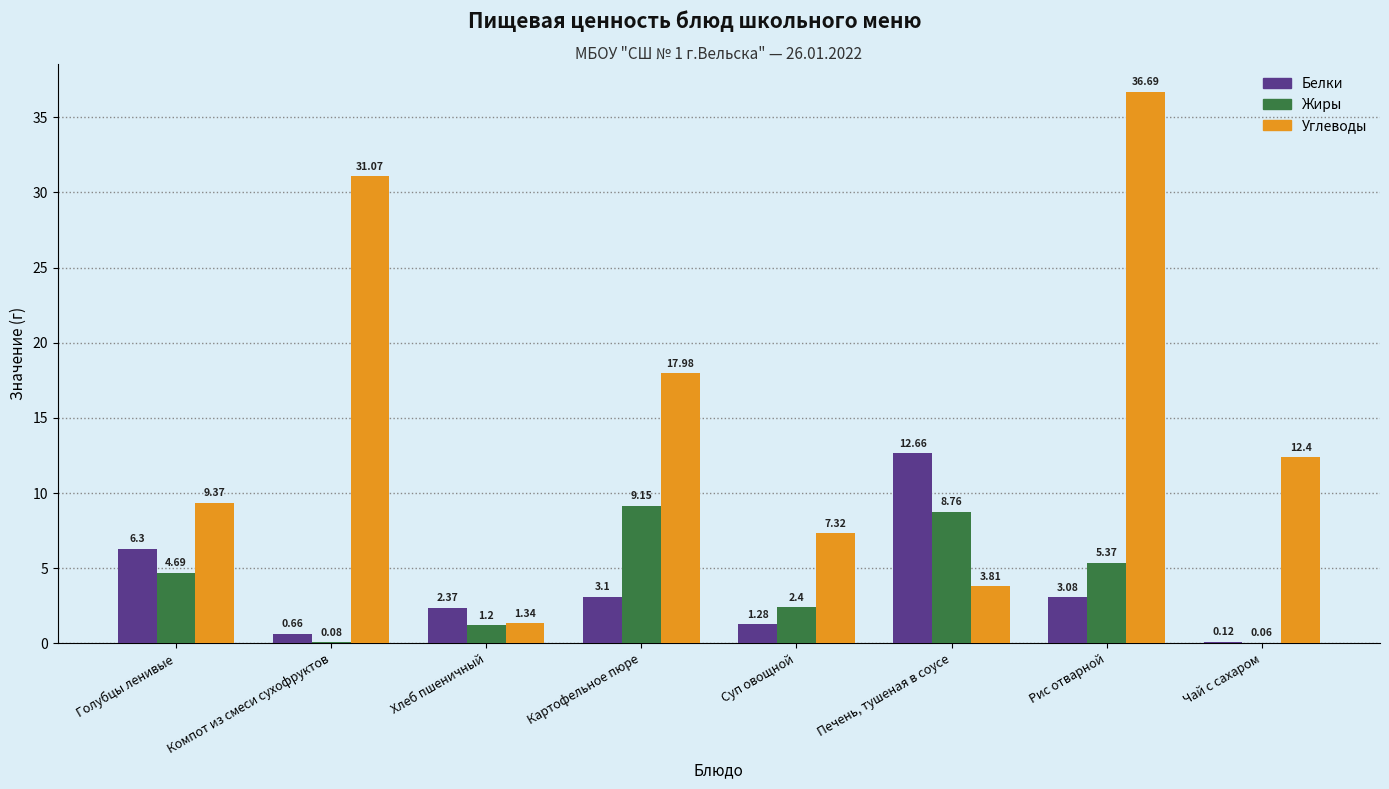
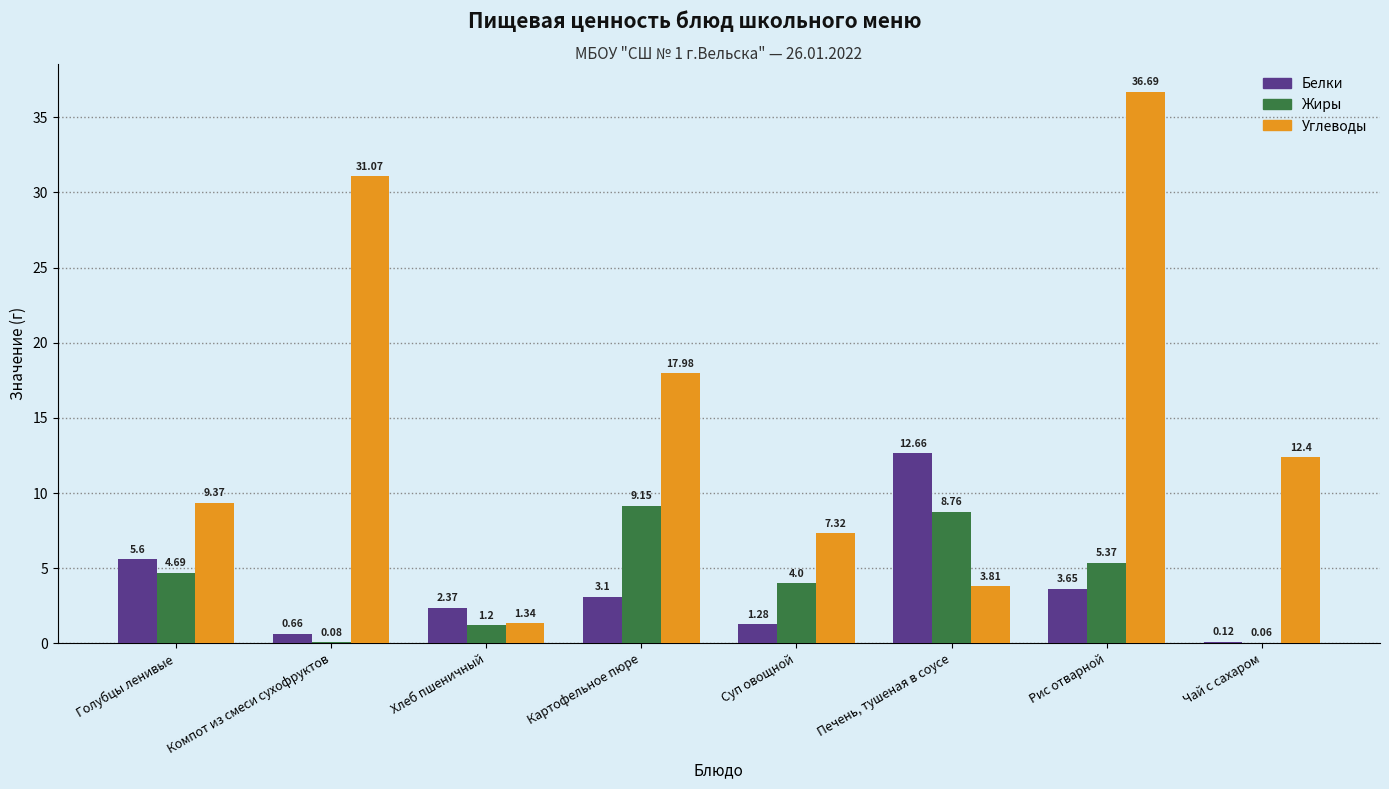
Белки, Голубцы ленивые: 6.3 -> 5.6
Жиры, Суп овощной: 2.4 -> 4.0
Белки, Рис отварной: 3.08 -> 3.65
